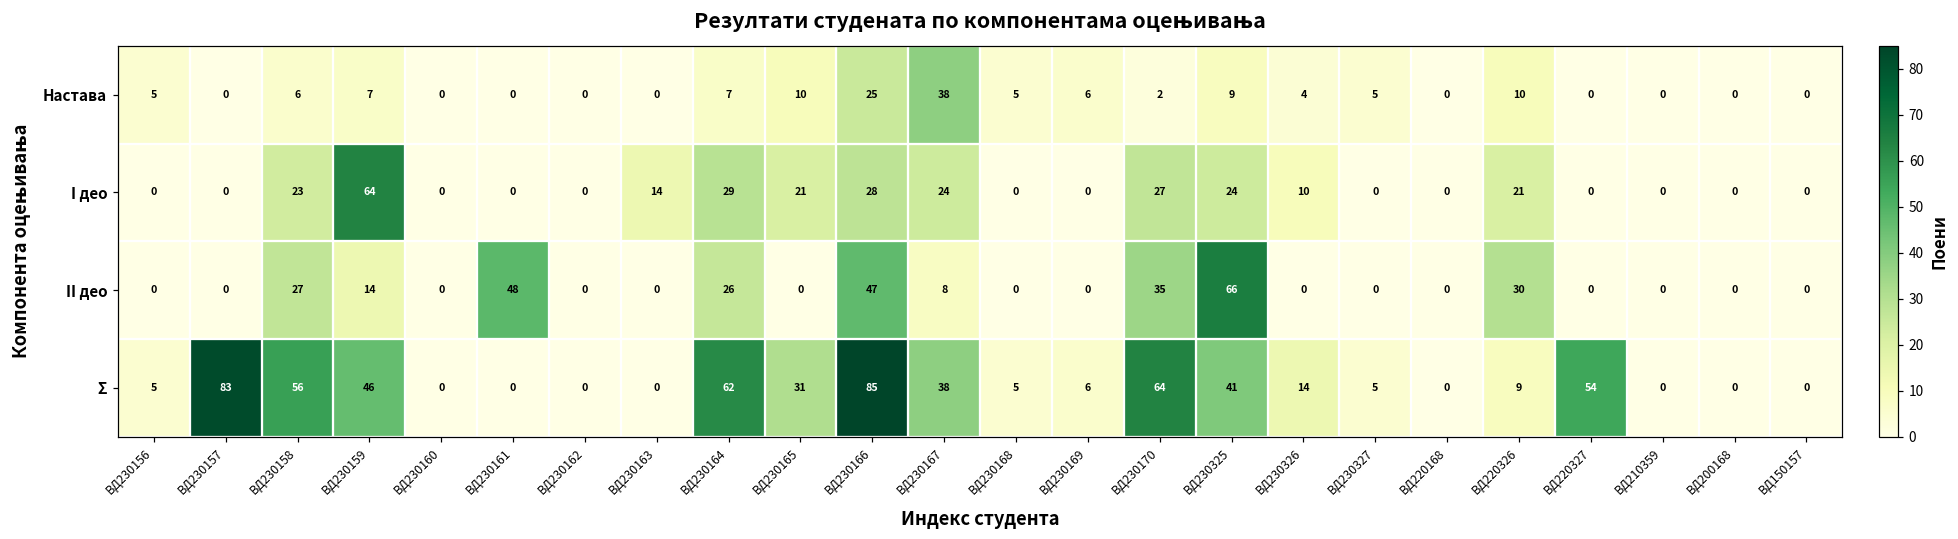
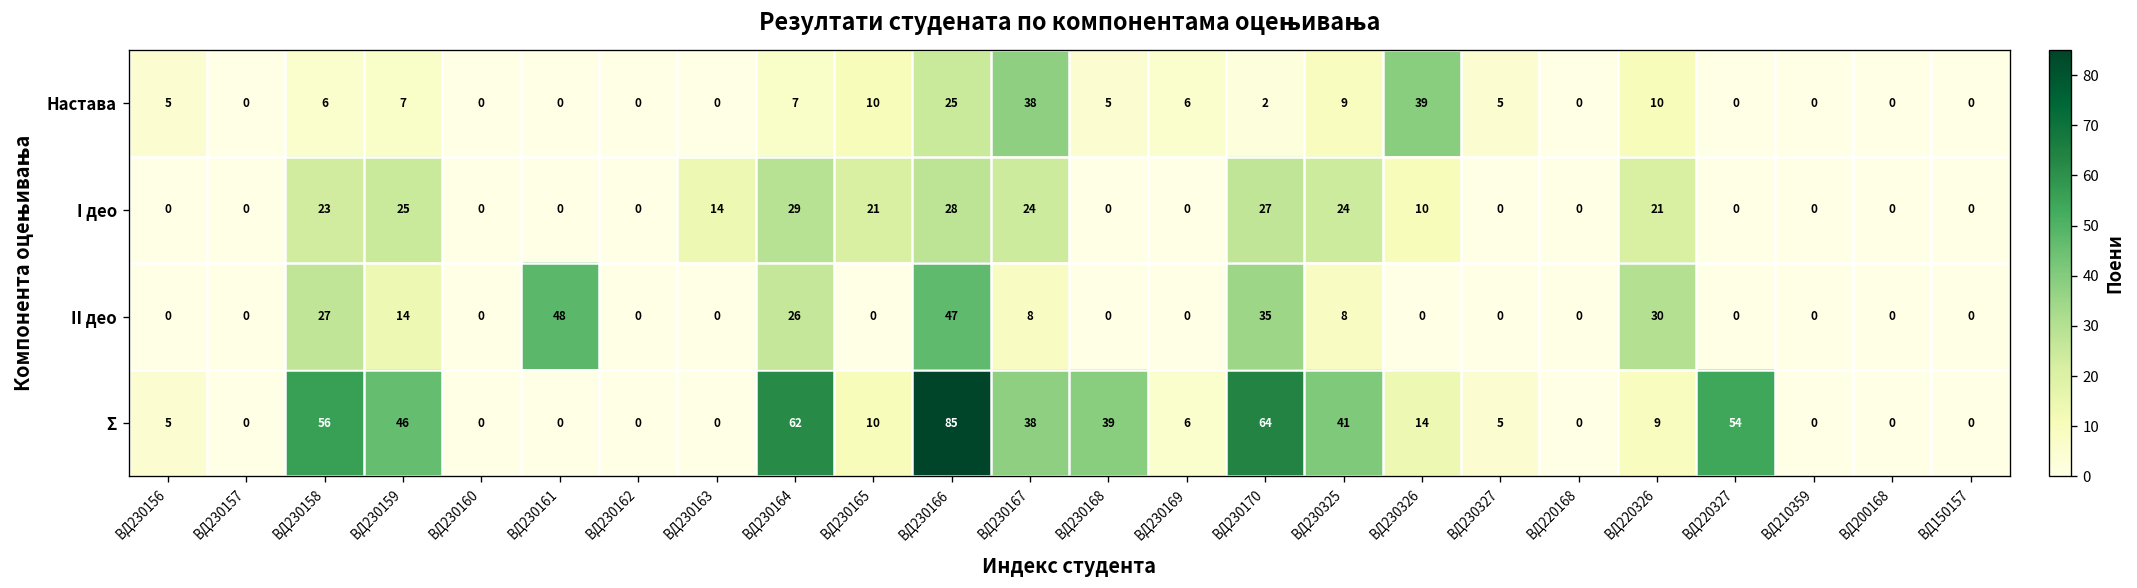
Настава, ВД230326: 4 -> 39
I део, ВД230159: 64 -> 25
II део, ВД230325: 66 -> 8
Σ, ВД230157: 83 -> 0
Σ, ВД230165: 31 -> 10
Σ, ВД230168: 5 -> 39
